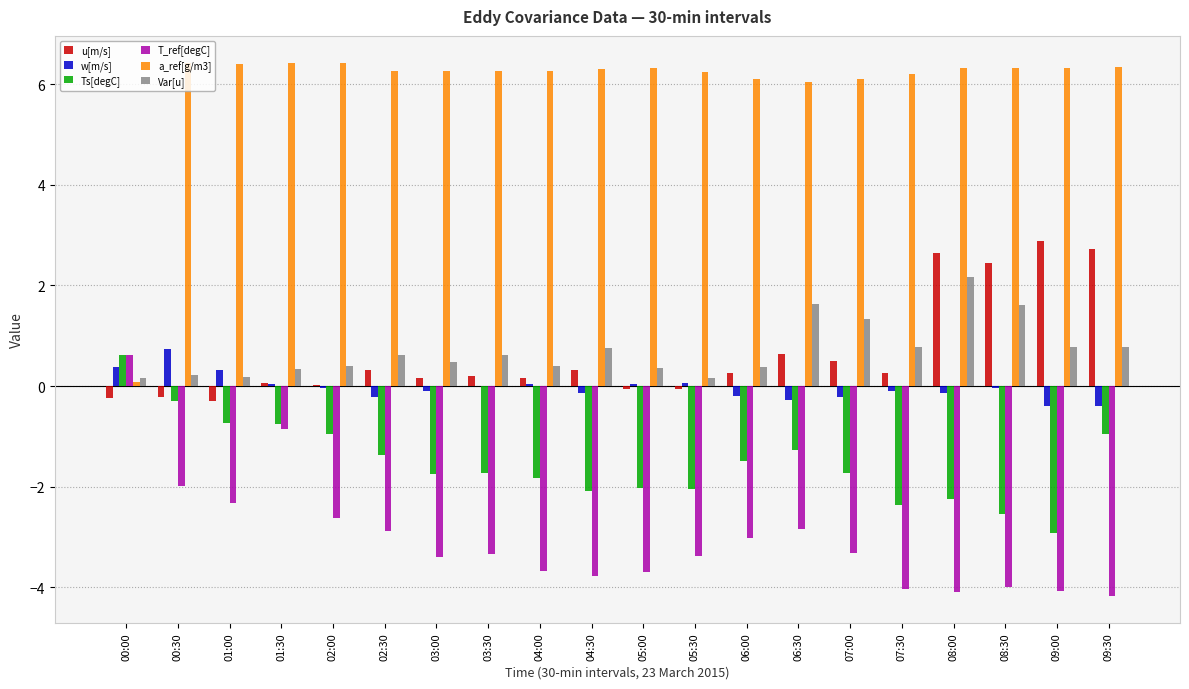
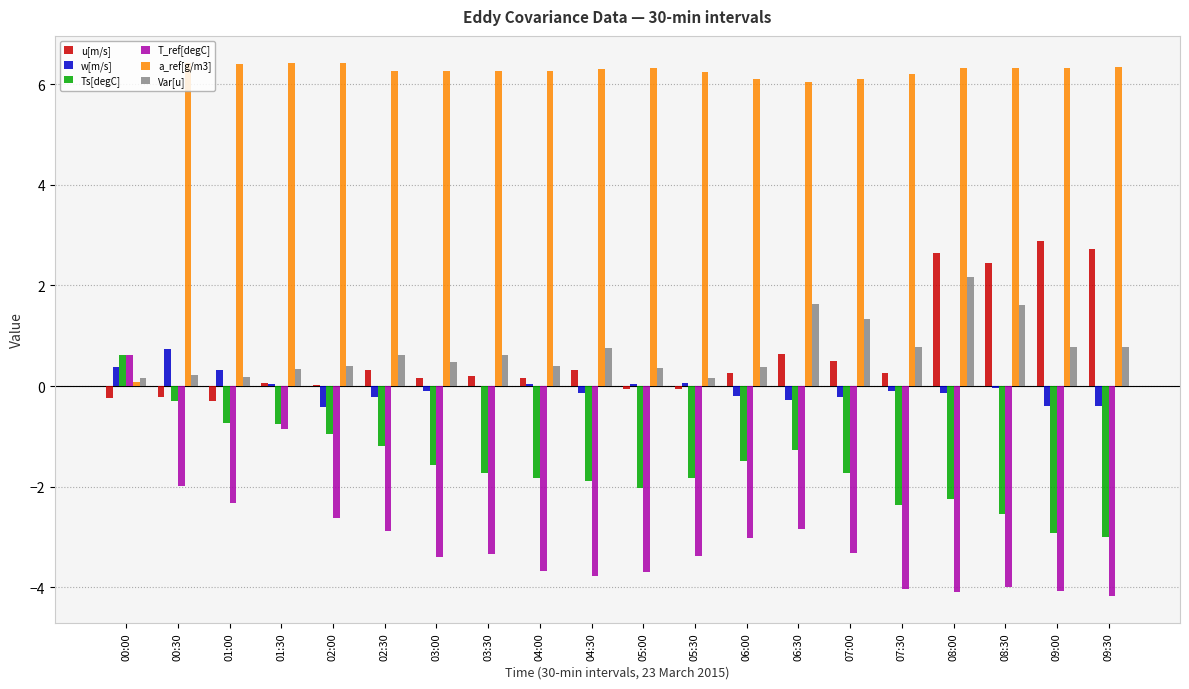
w[m/s], 02:00: 0.0 -> -0.4
Ts[degC], 02:30: -1.4 -> -1.2
Ts[degC], 03:00: -1.8 -> -1.6
Ts[degC], 04:30: -2.1 -> -1.9
Ts[degC], 05:30: -2.0 -> -1.8
Ts[degC], 09:30: -0.9 -> -3.0
